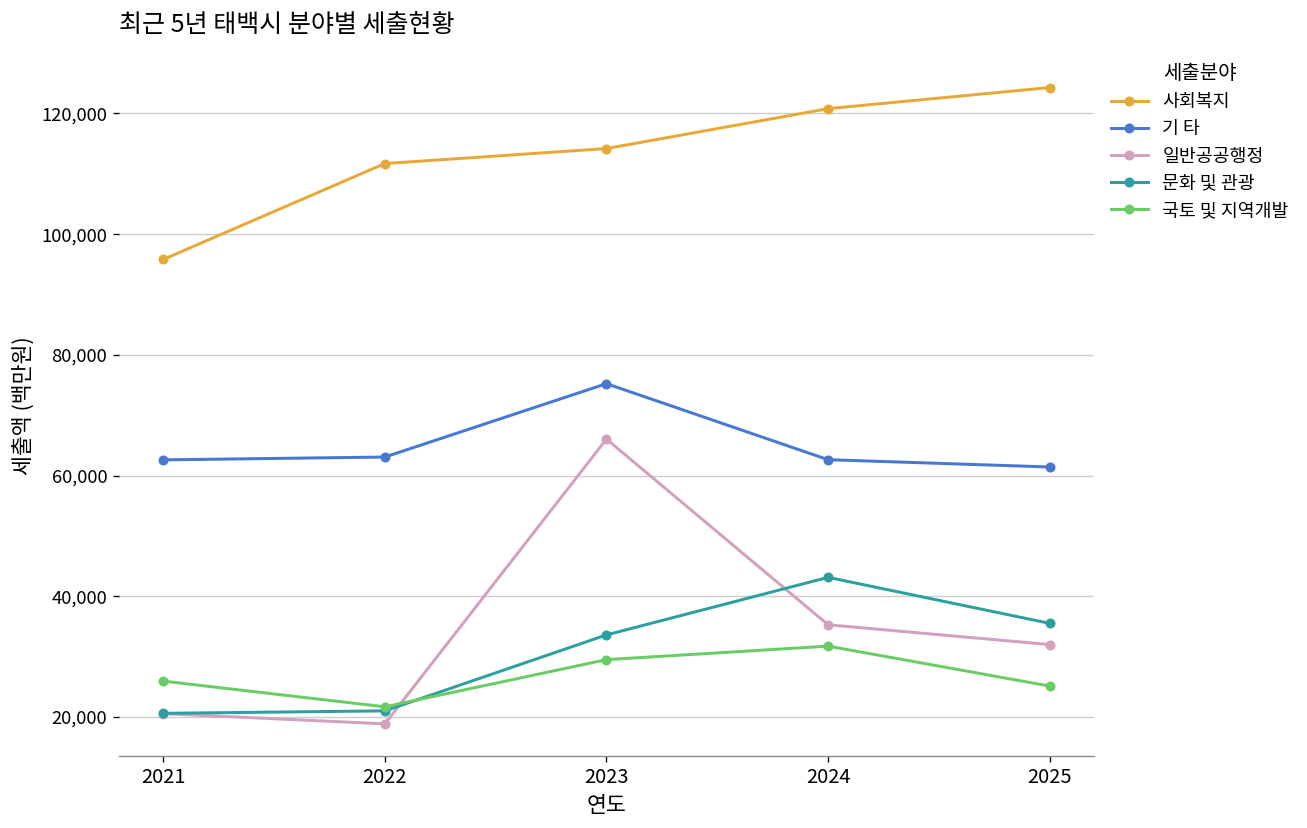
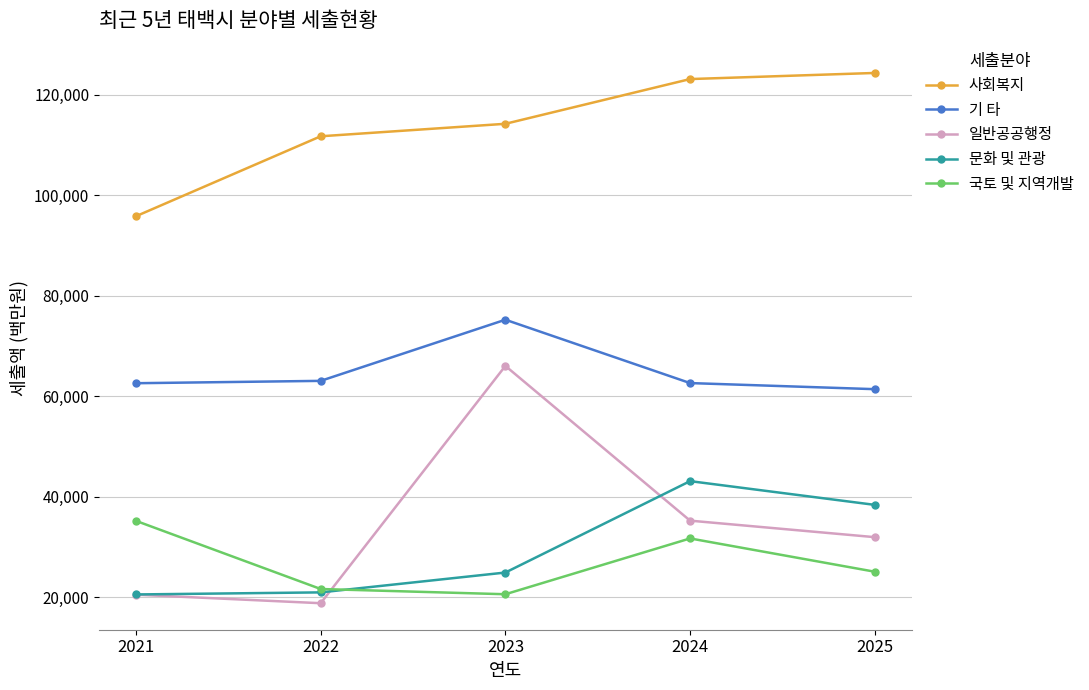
국토 및 지역개발, 2021: 26,000 -> 35,000
문화 및 관광, 2023: 34,000 -> 25,000
국토 및 지역개발, 2023: 29,000 -> 21,000
사회복지, 2024: 121,000 -> 123,000
문화 및 관광, 2025: 36,000 -> 38,000
